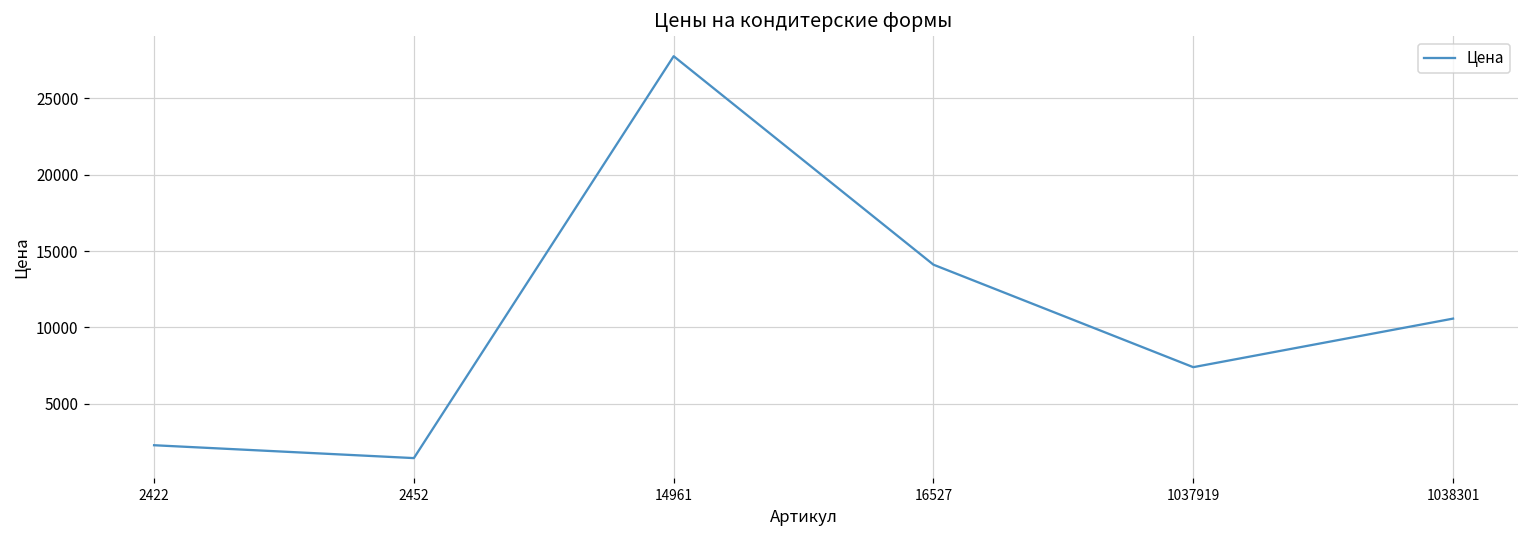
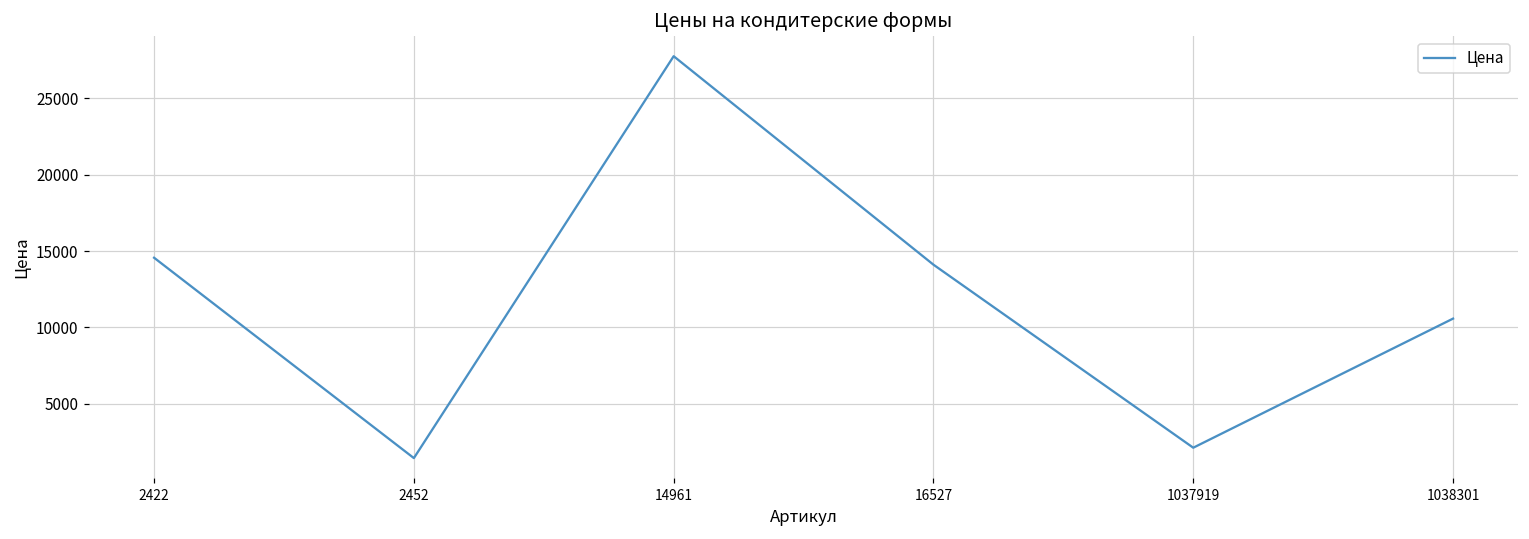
2422: 2300 -> 14600
1037919: 7400 -> 2100
